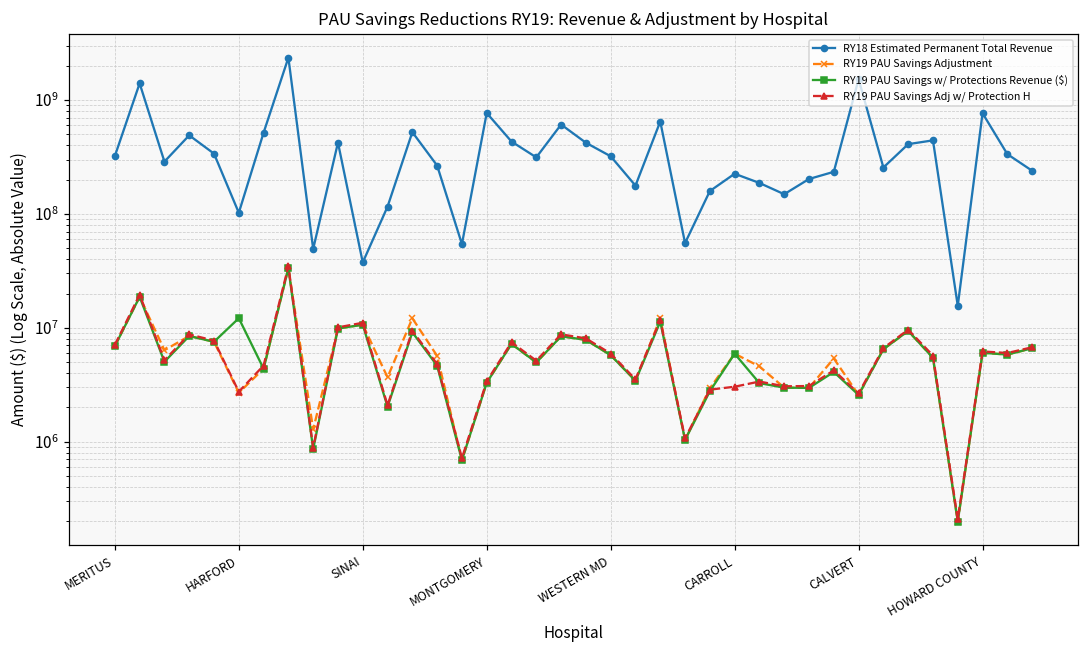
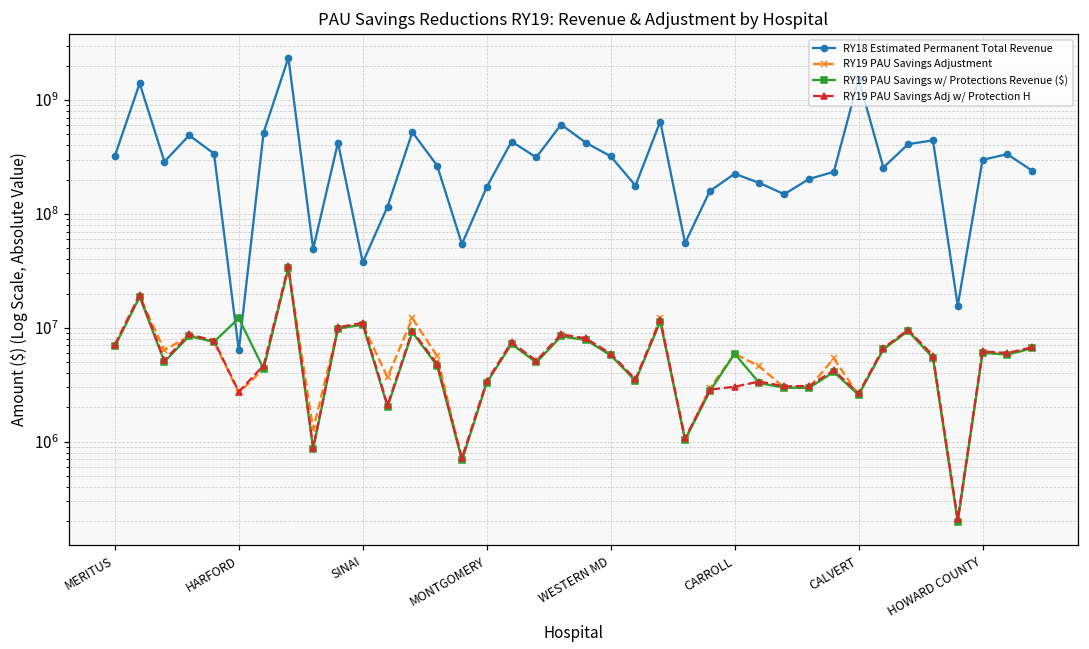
RY18 Estimated Permanent Total Revenue, HARFORD: 100000000 -> 6000000
RY18 Estimated Permanent Total Revenue, MONTGOMERY: 800000000 -> 170000000
RY18 Estimated Permanent Total Revenue, HOWARD COUNTY: 800000000 -> 300000000
